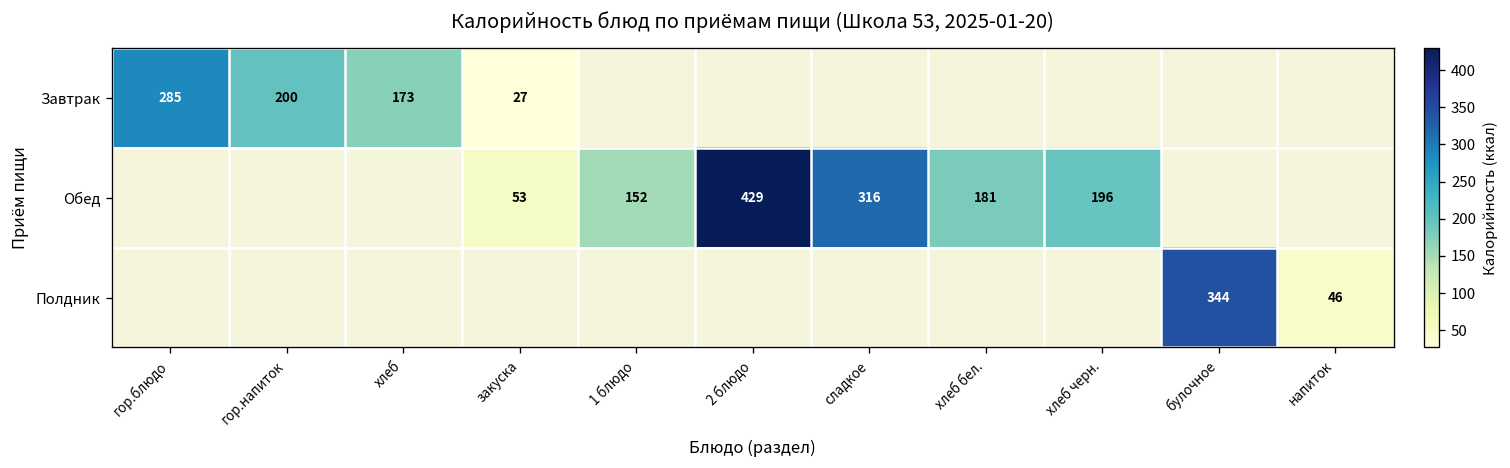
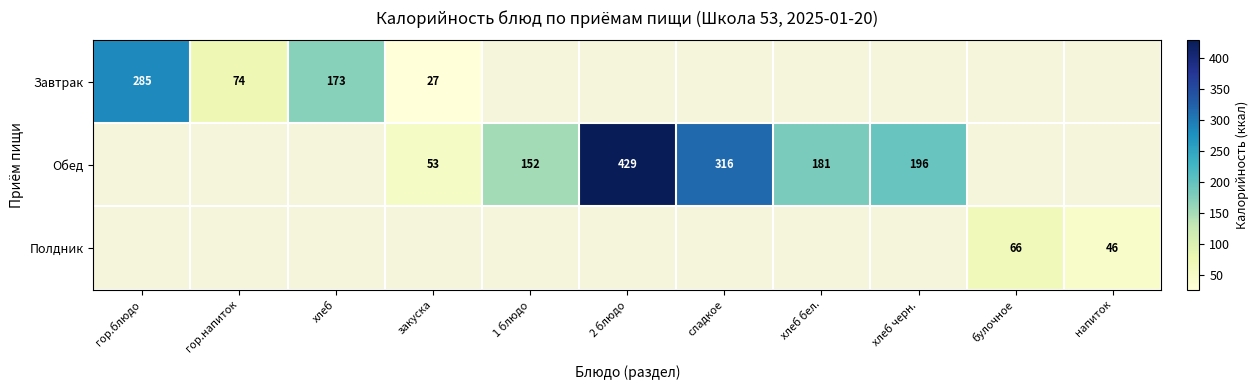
Завтрак, гор.напиток: 200 -> 74
Полдник, булочное: 344 -> 66
